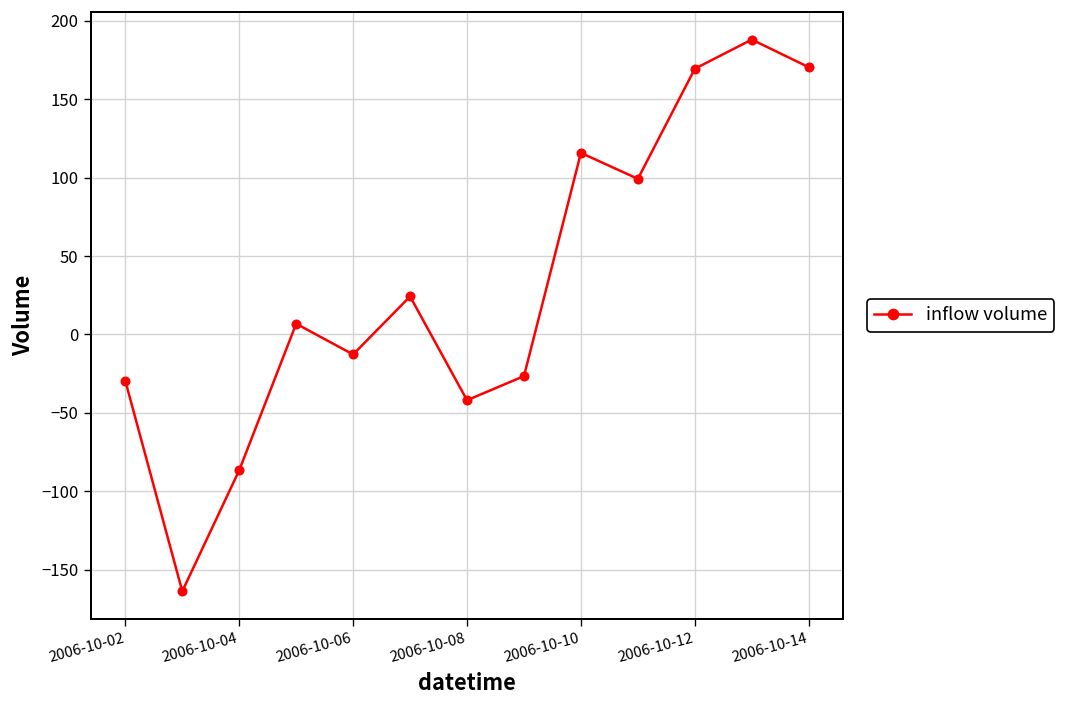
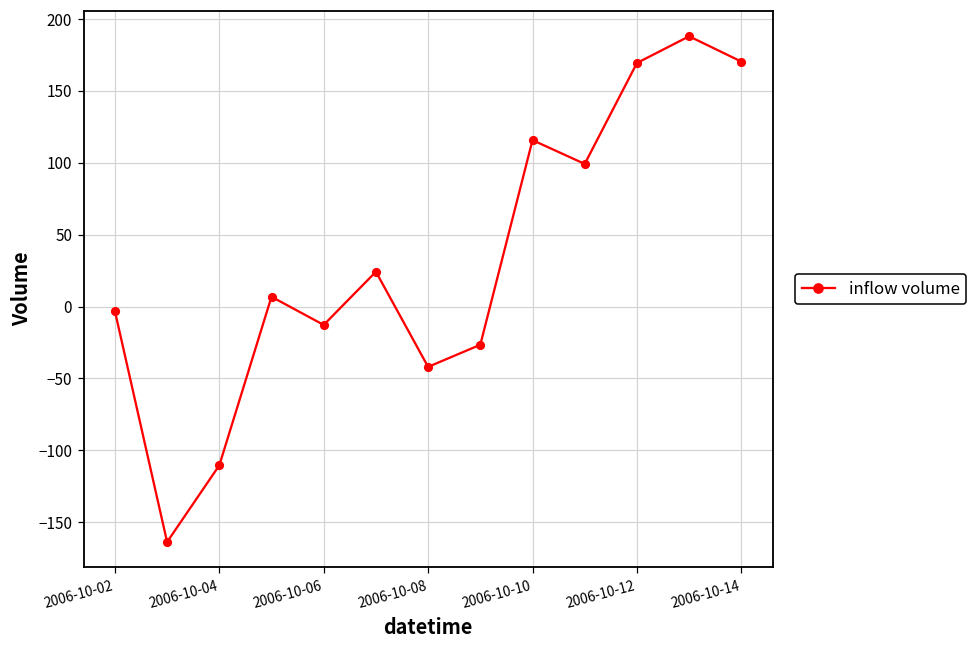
2006-10-02: -30 -> -3
2006-10-04: -87 -> -110
